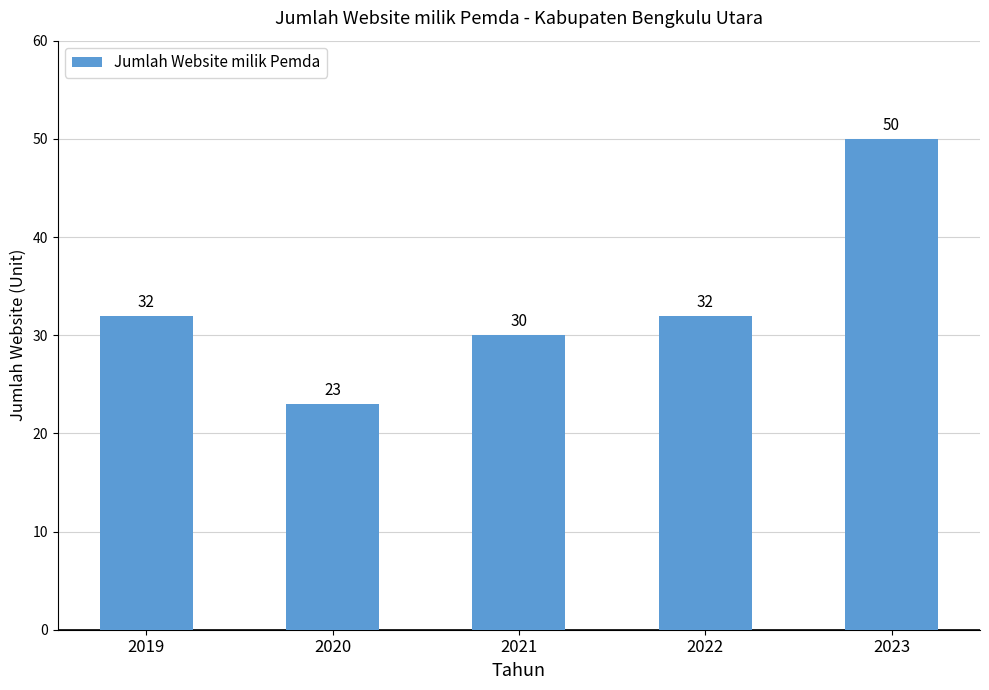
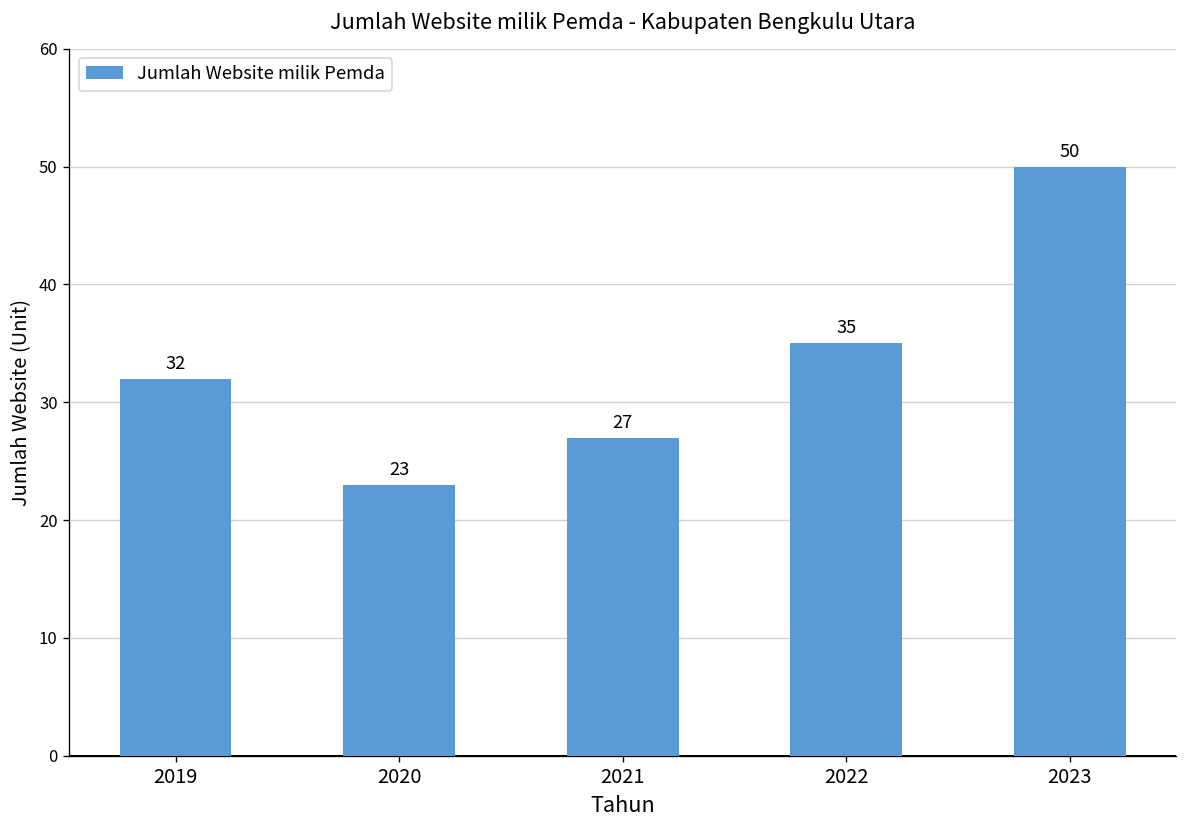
2021: 30 -> 27
2022: 32 -> 35
